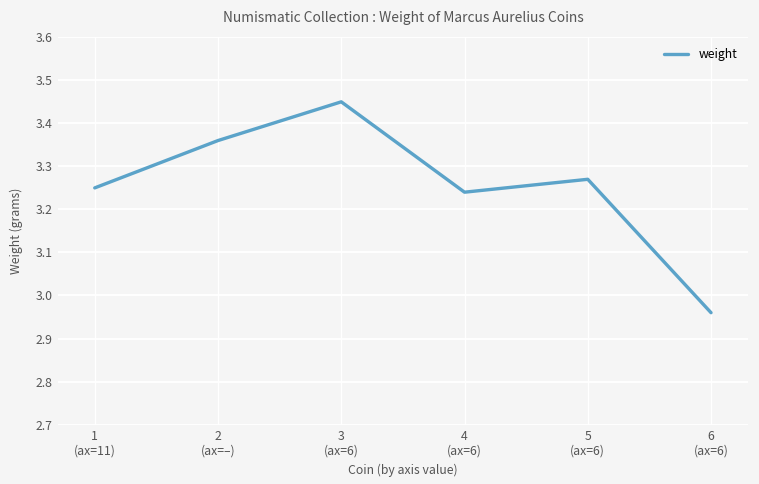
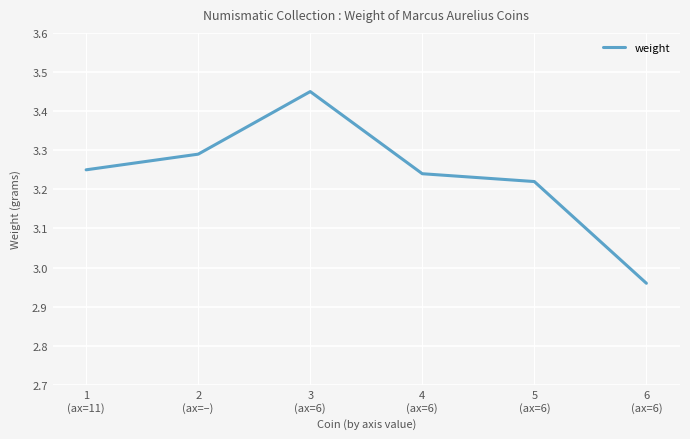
2 (ax=–): 3.36 -> 3.29
5 (ax=6): 3.27 -> 3.22
